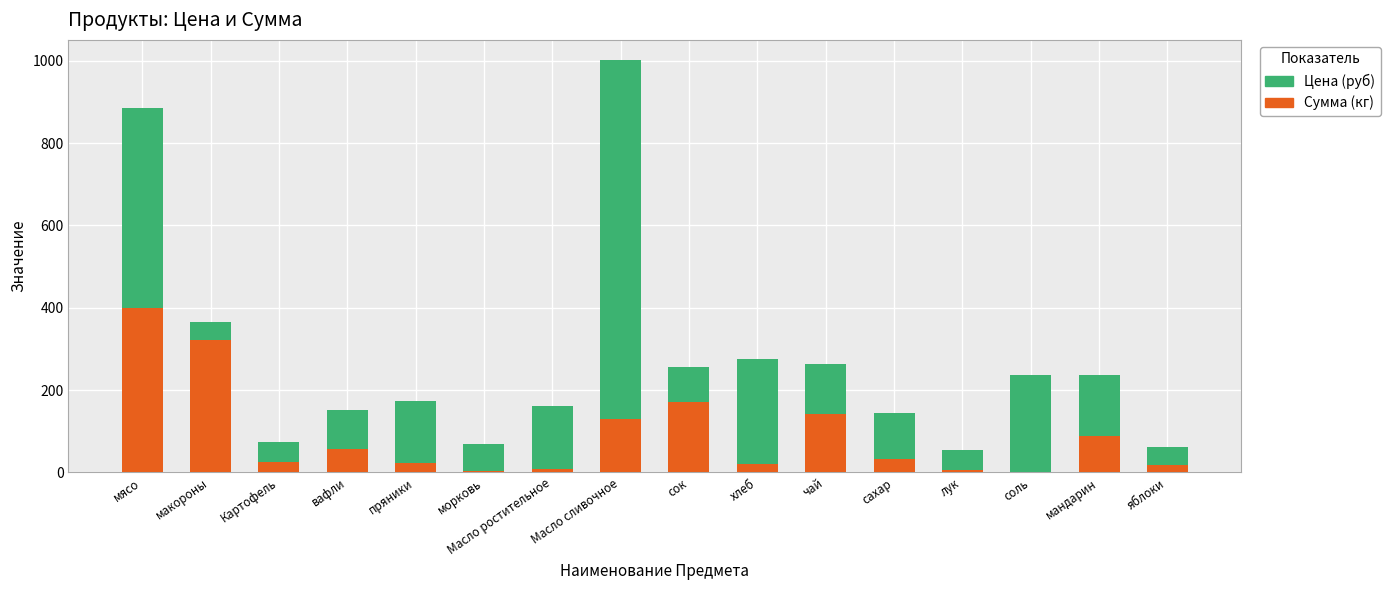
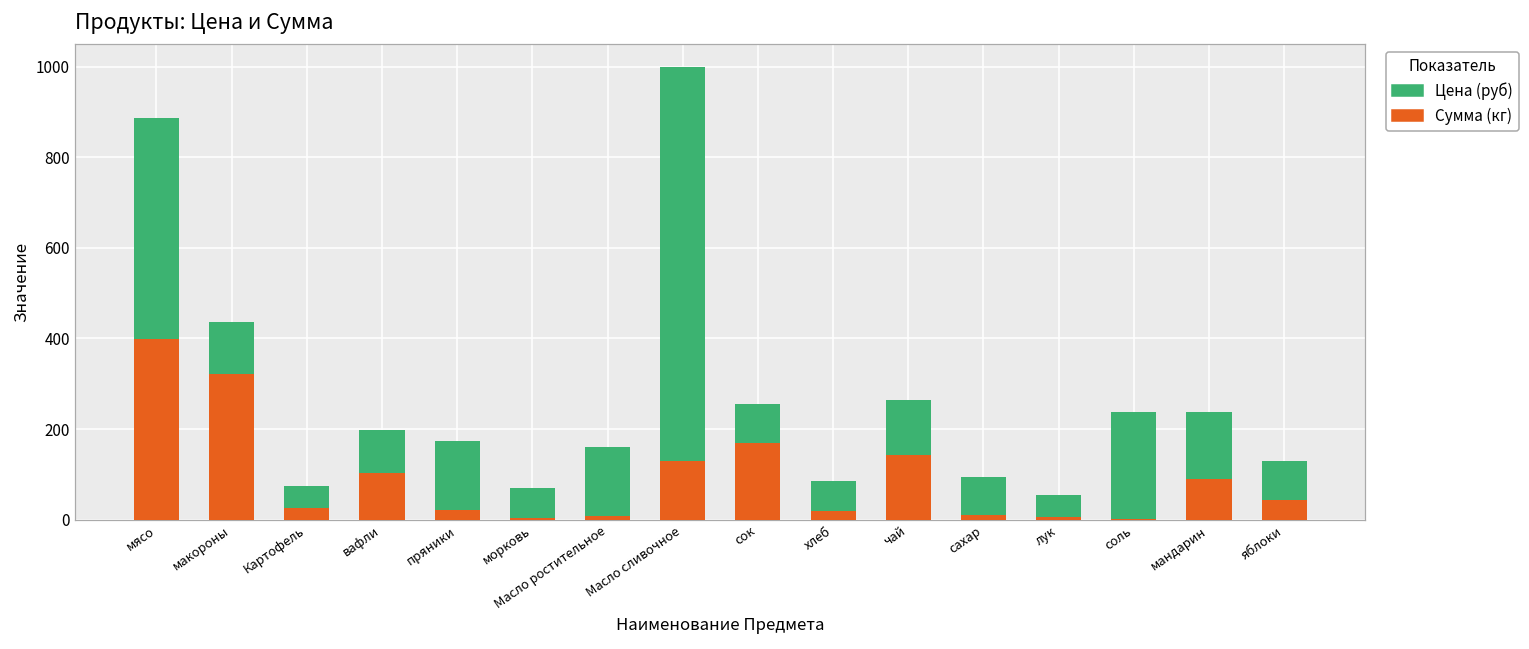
Цена (руб), макороны: 40 -> 120
Сумма (кг), вафли: 60 -> 100
Цена (руб), хлеб: 260 -> 70
Сумма (кг), сахар: 30 -> 10
Цена (руб), сахар: 110 -> 80
Сумма (кг), яблоки: 20 -> 40
Цена (руб), яблоки: 40 -> 90
